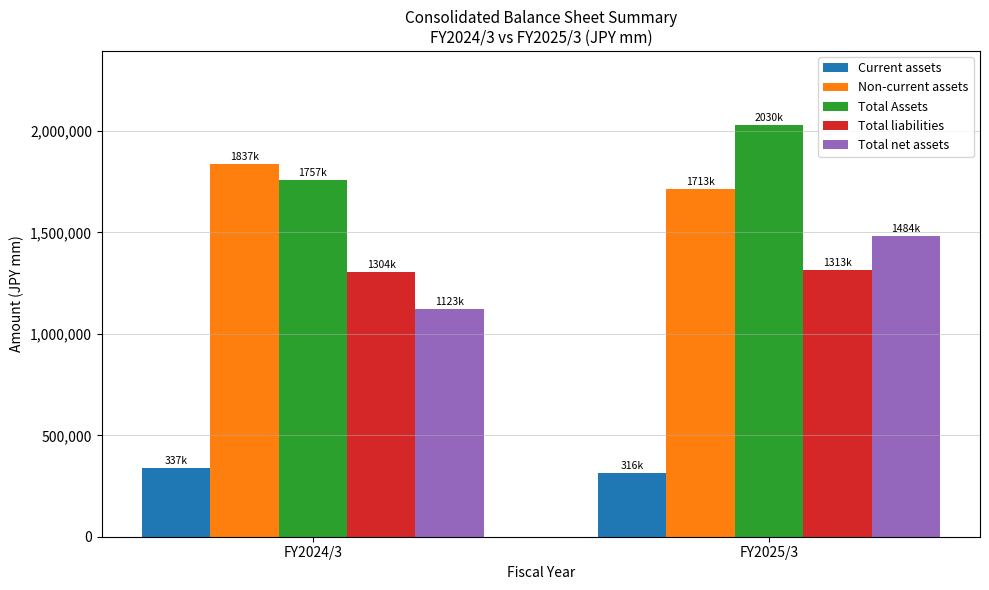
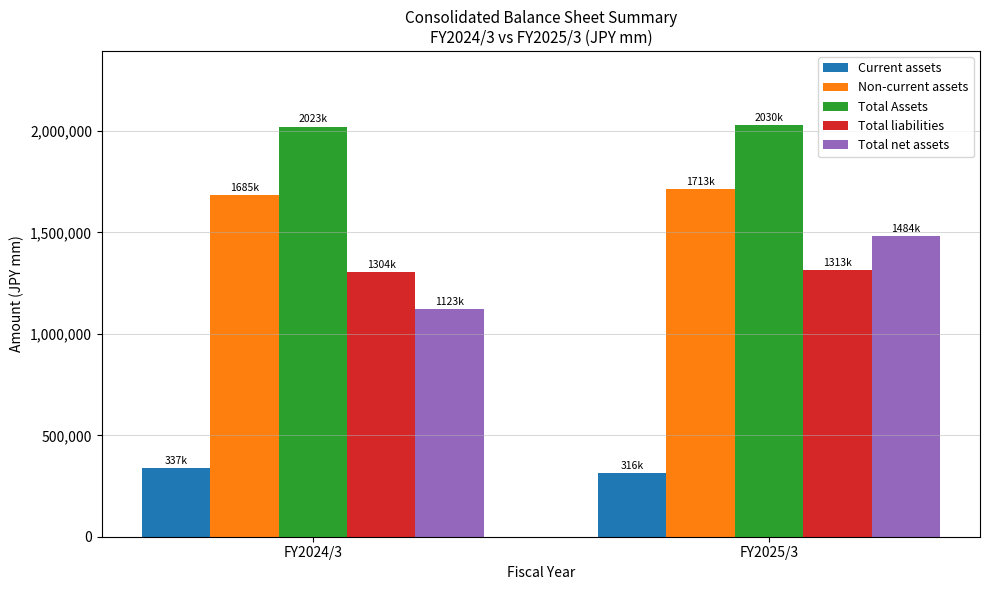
Non-current assets, FY2024/3: 1837k -> 1685k
Total Assets, FY2024/3: 1757k -> 2023k
